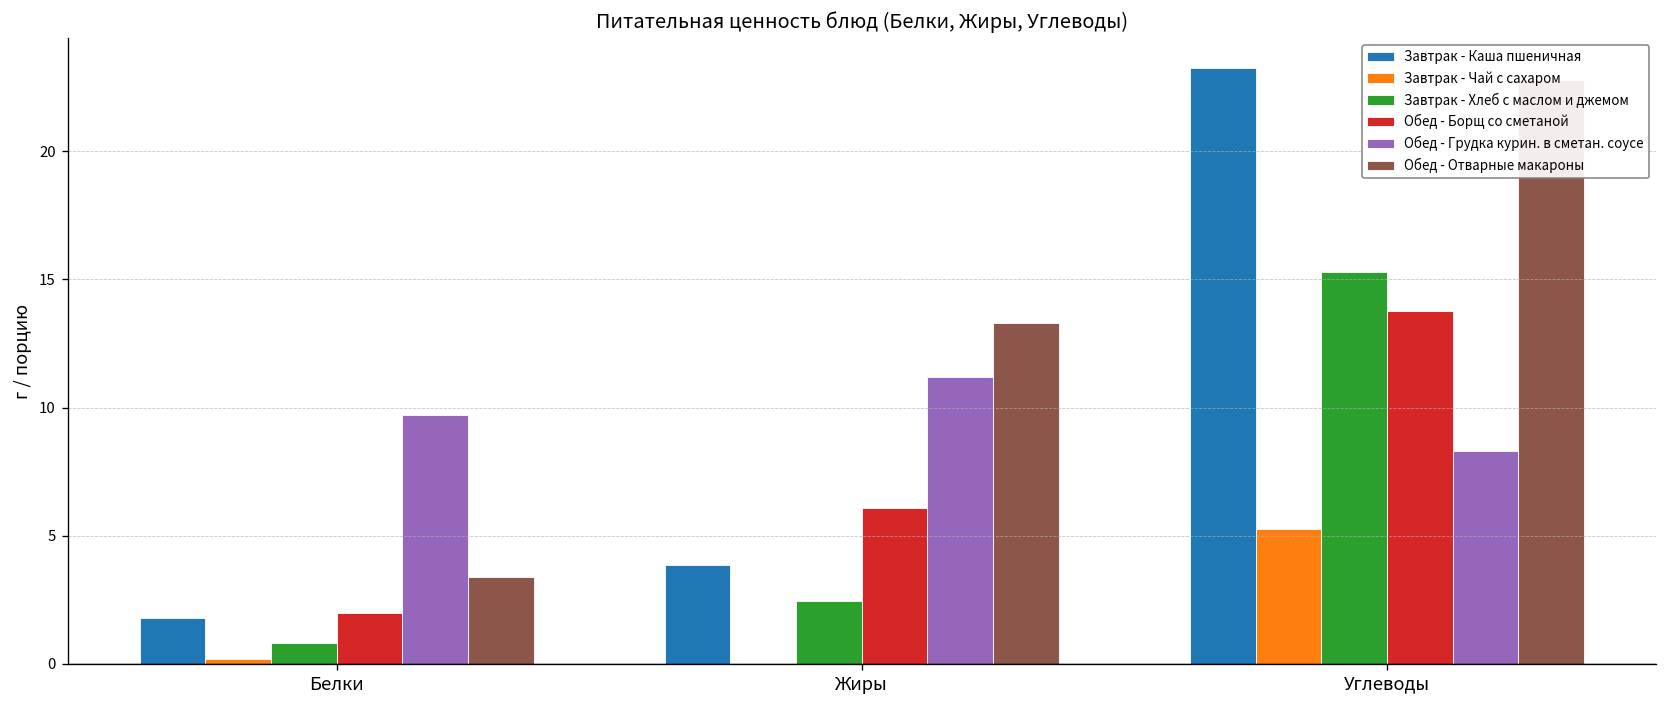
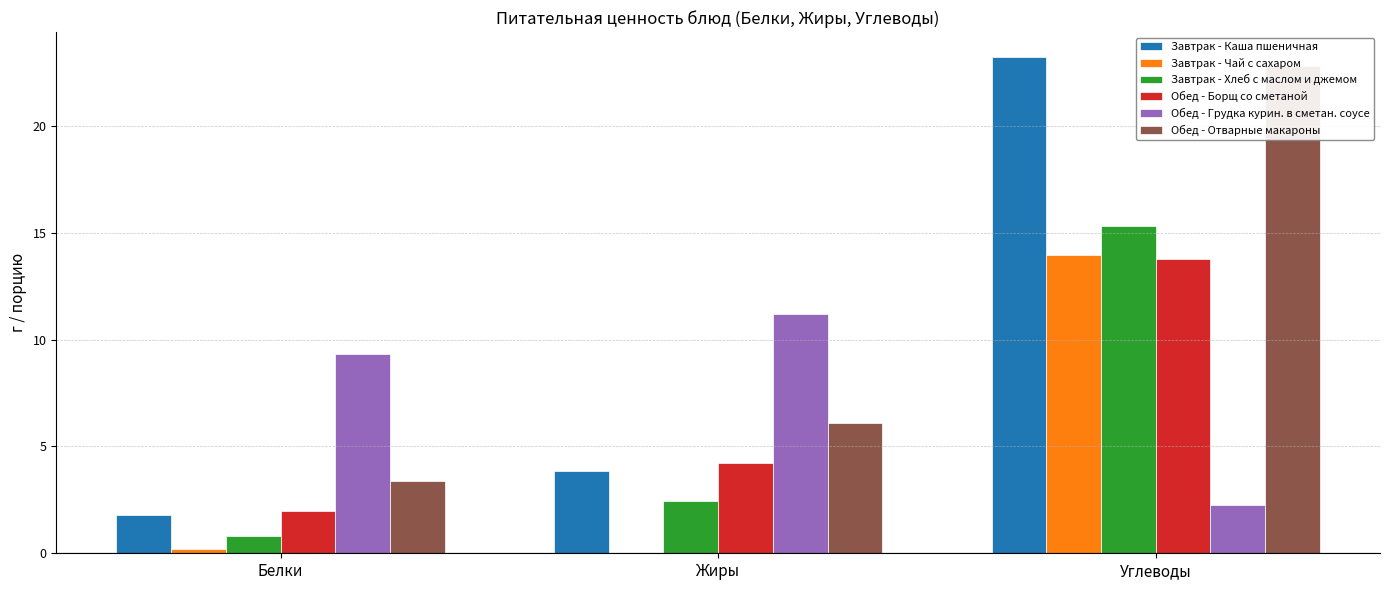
Обед - Грудка курин. в сметан. соусе, Белки: 9.7 -> 9.3
Обед - Борщ со сметаной, Жиры: 6.1 -> 4.2
Обед - Отварные макароны, Жиры: 13.3 -> 6.1
Завтрак - Чай с сахаром, Углеводы: 5.3 -> 14.0
Обед - Грудка курин. в сметан. соусе, Углеводы: 8.3 -> 2.3
